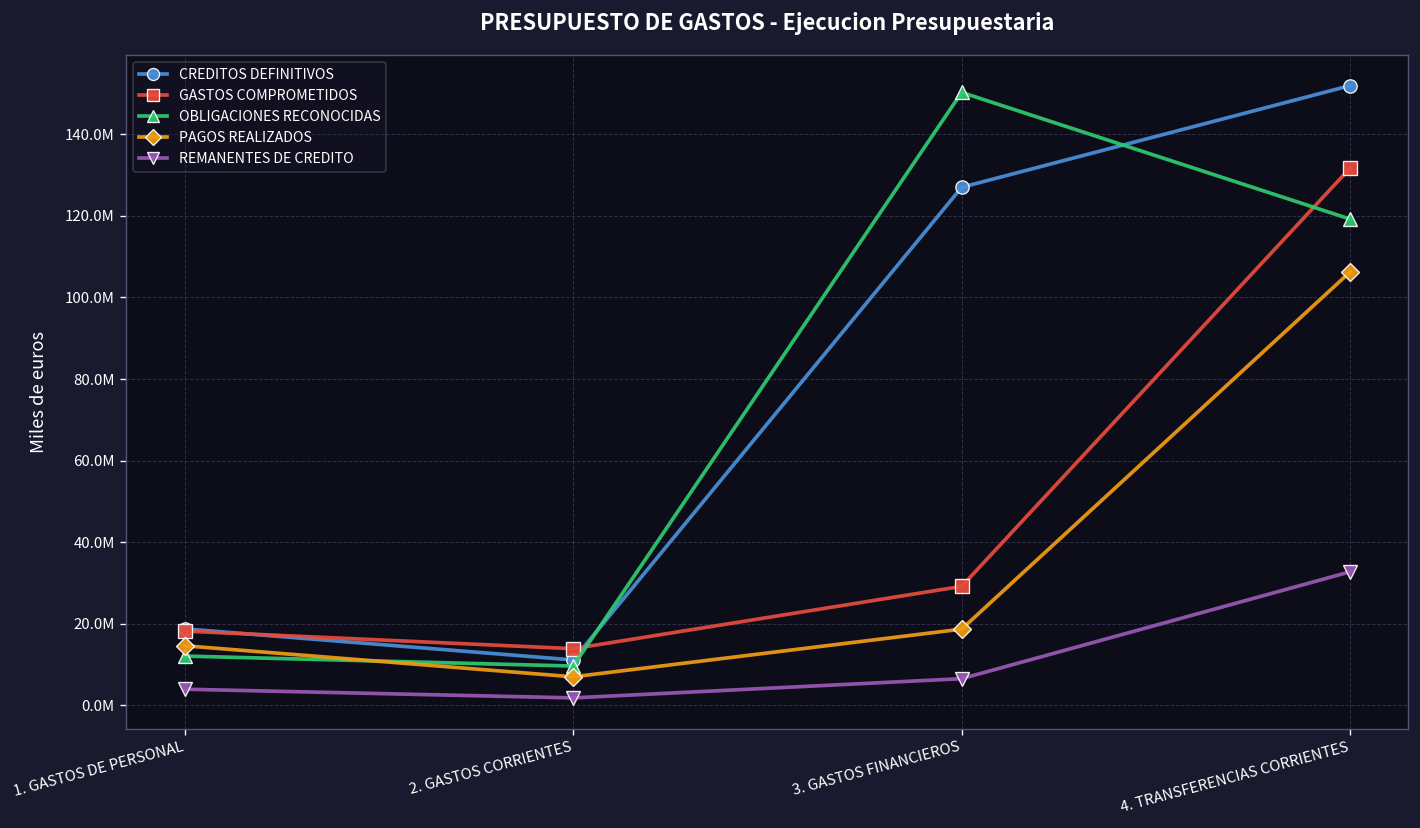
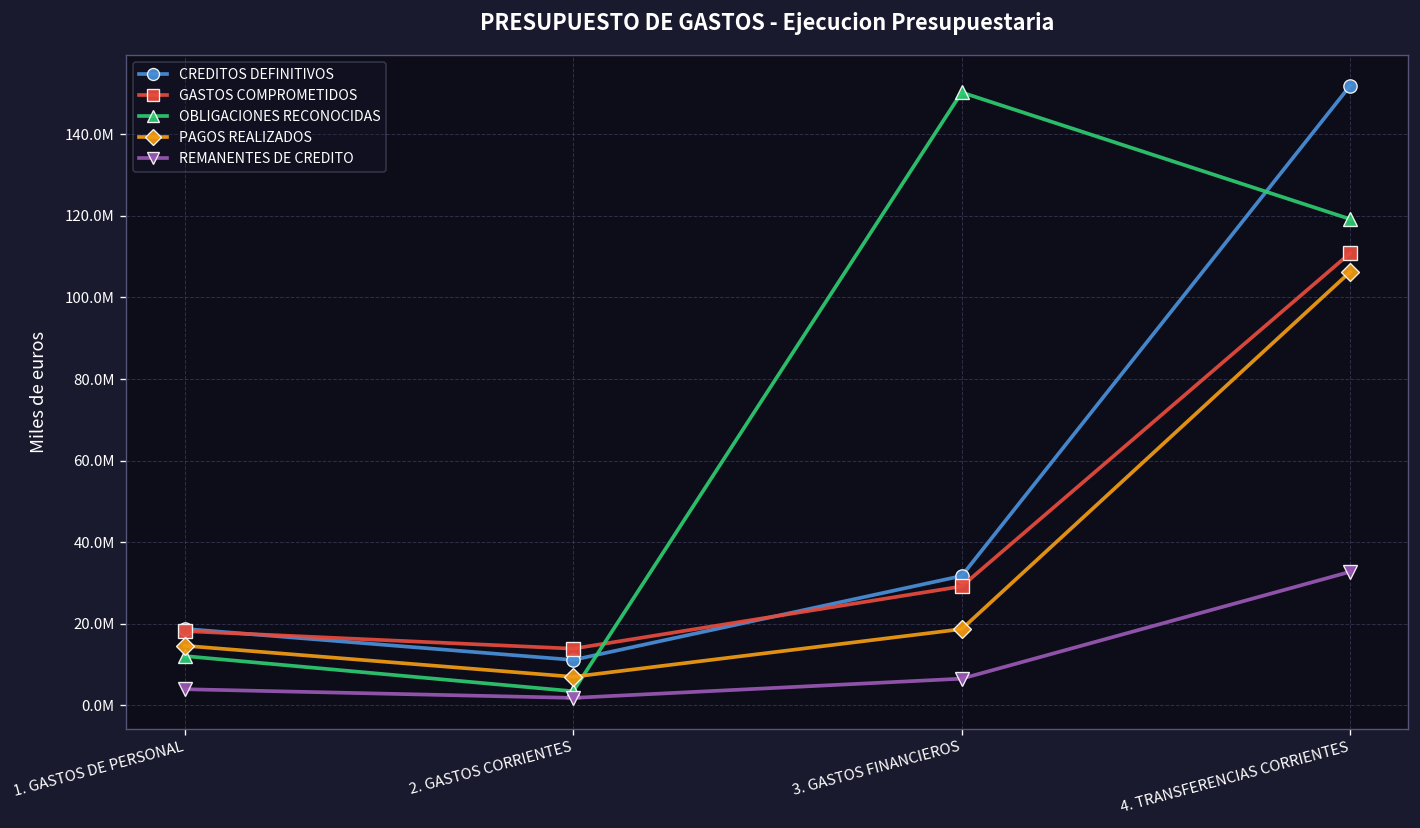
OBLIGACIONES RECONOCIDAS, 2. GASTOS CORRIENTES: 10000000 -> 3000000
CREDITOS DEFINITIVOS, 3. GASTOS FINANCIEROS: 127000000 -> 32000000
GASTOS COMPROMETIDOS, 4. TRANSFERENCIAS CORRIENTES: 132000000 -> 111000000
